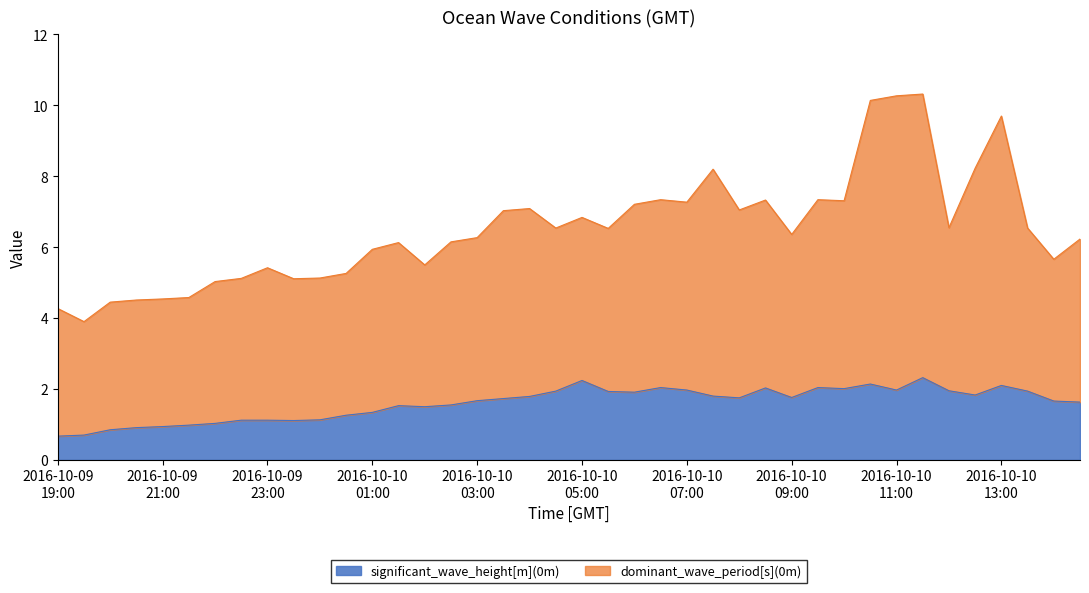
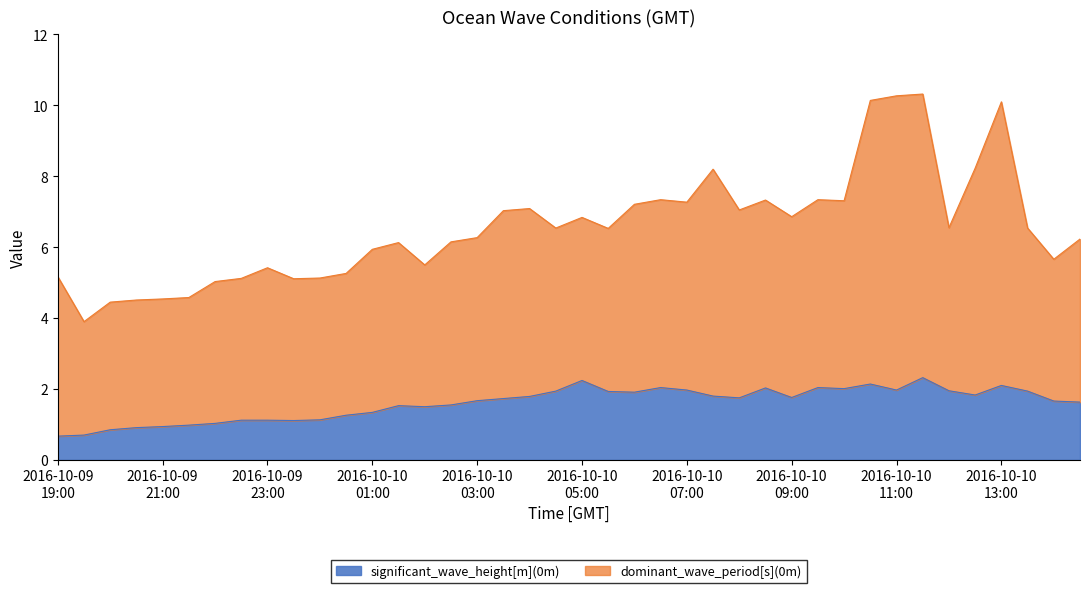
dominant_wave_period[s](0m), 2016-10-09 19:00: 3.6 -> 4.5
dominant_wave_period[s](0m), 2016-10-10 09:00: 4.6 -> 5.1
dominant_wave_period[s](0m), 2016-10-10 13:00: 7.6 -> 8.0
